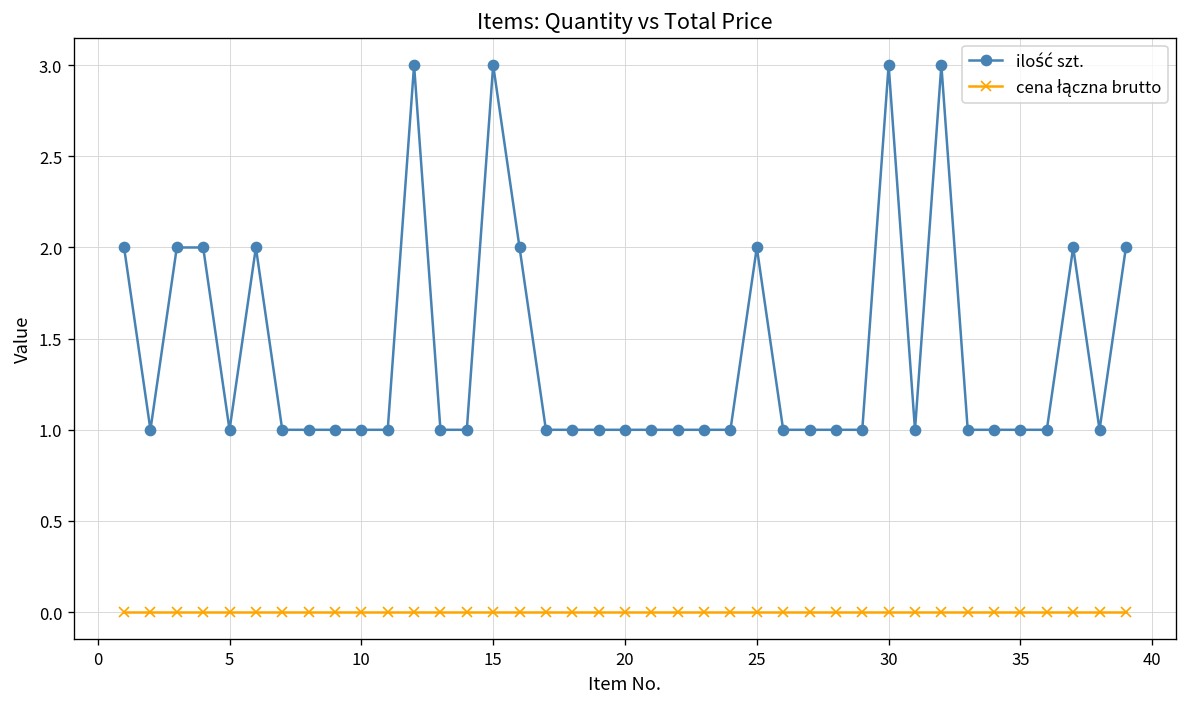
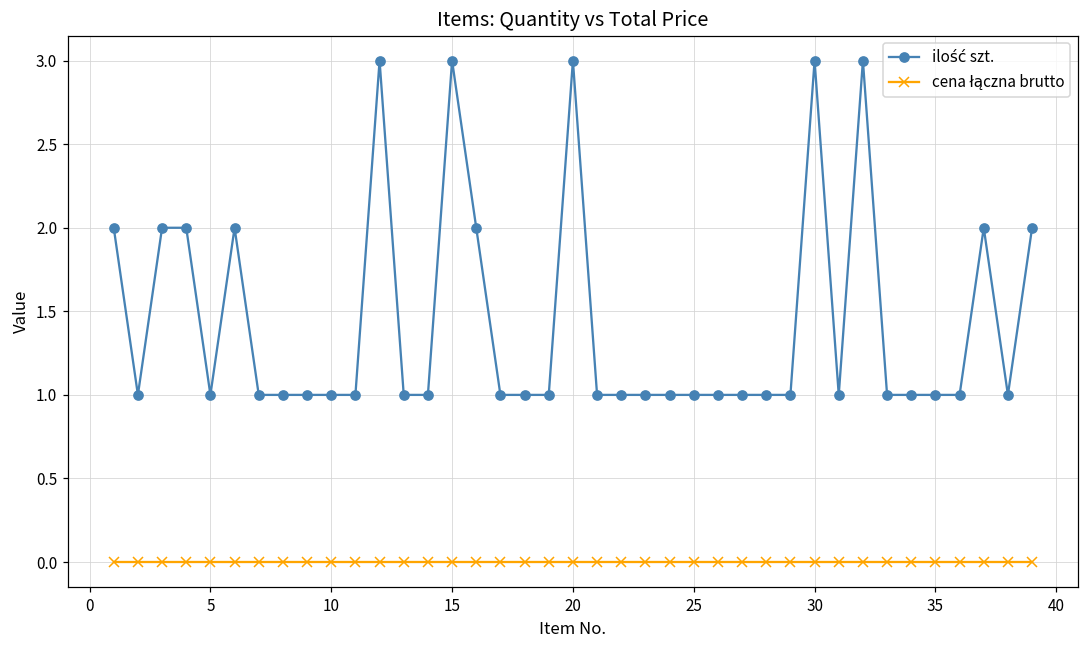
ilość szt., 20: 1 -> 3
ilość szt., 25: 2 -> 1
